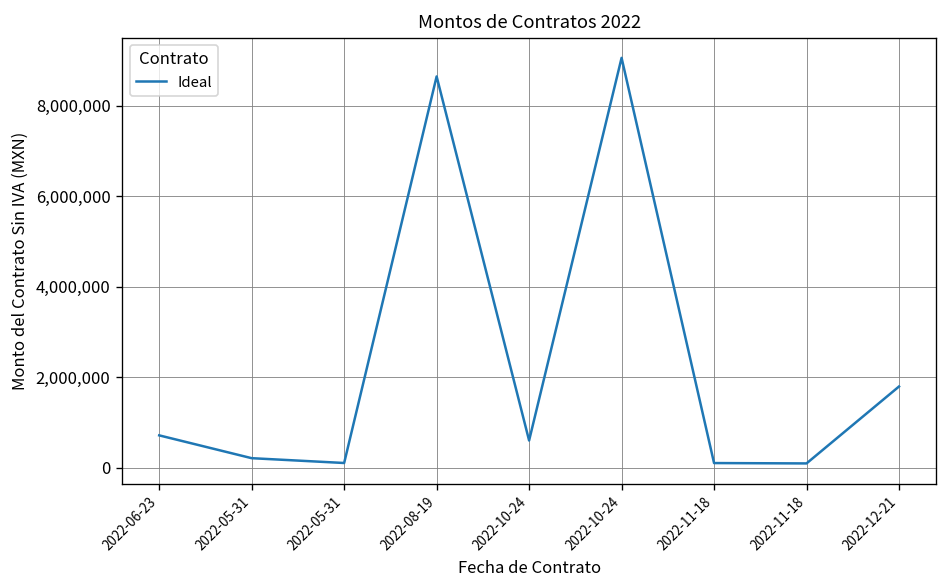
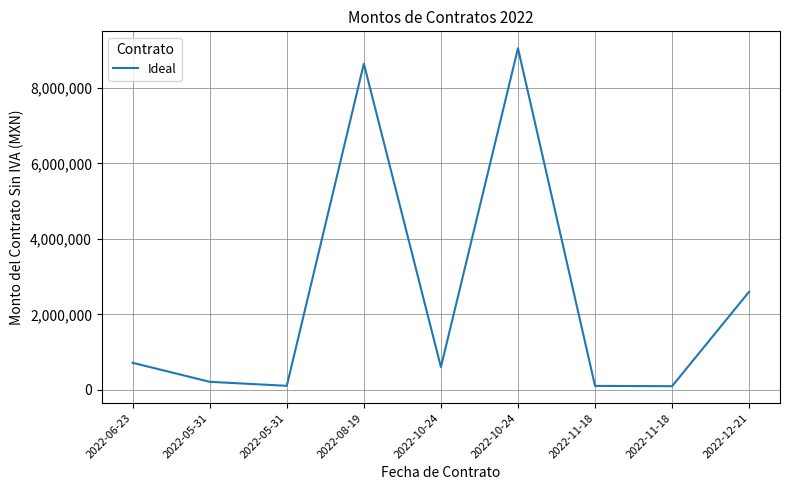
2022-12-21: 1,800,000 -> 2,600,000
